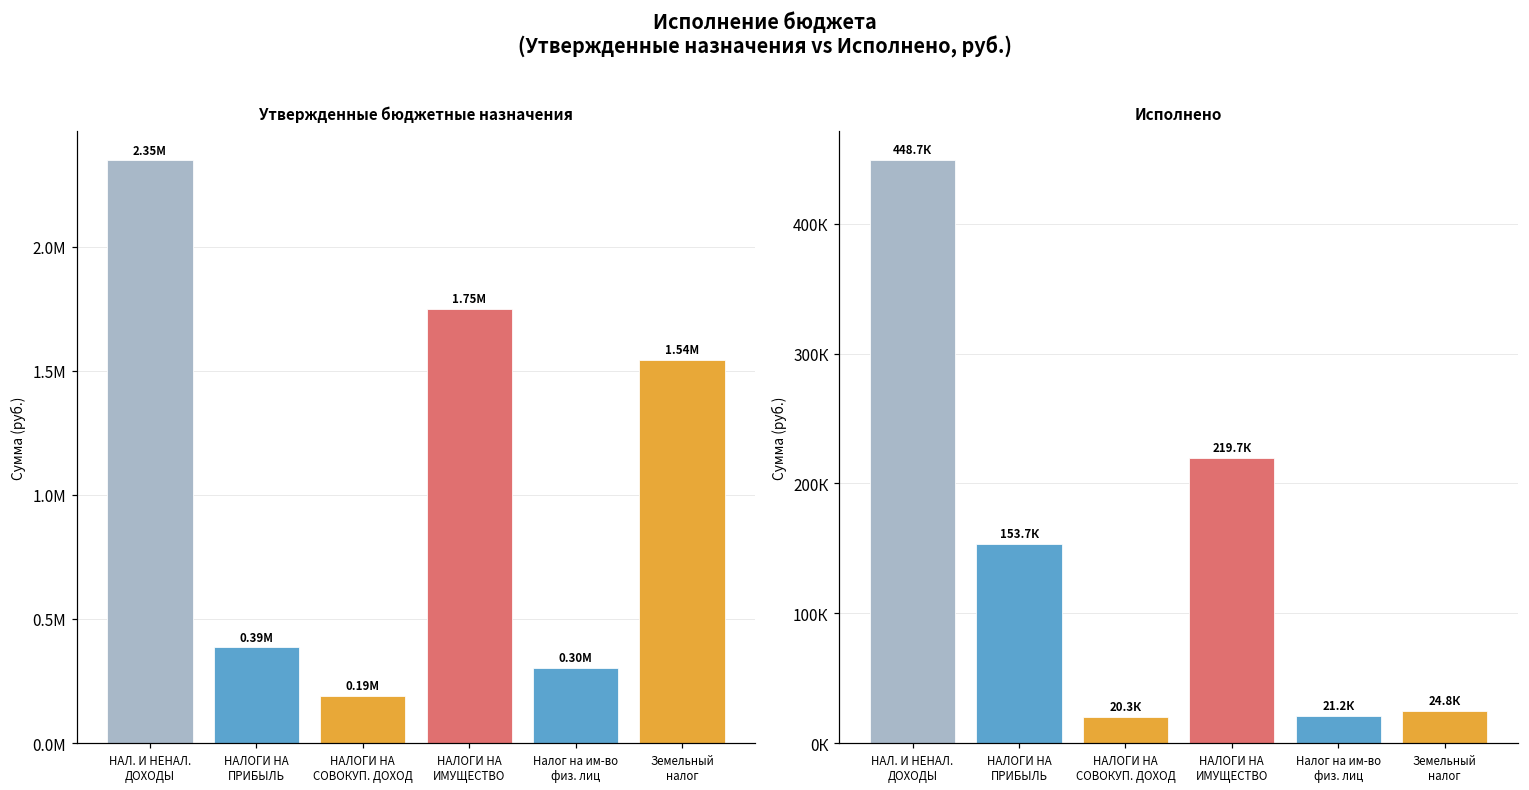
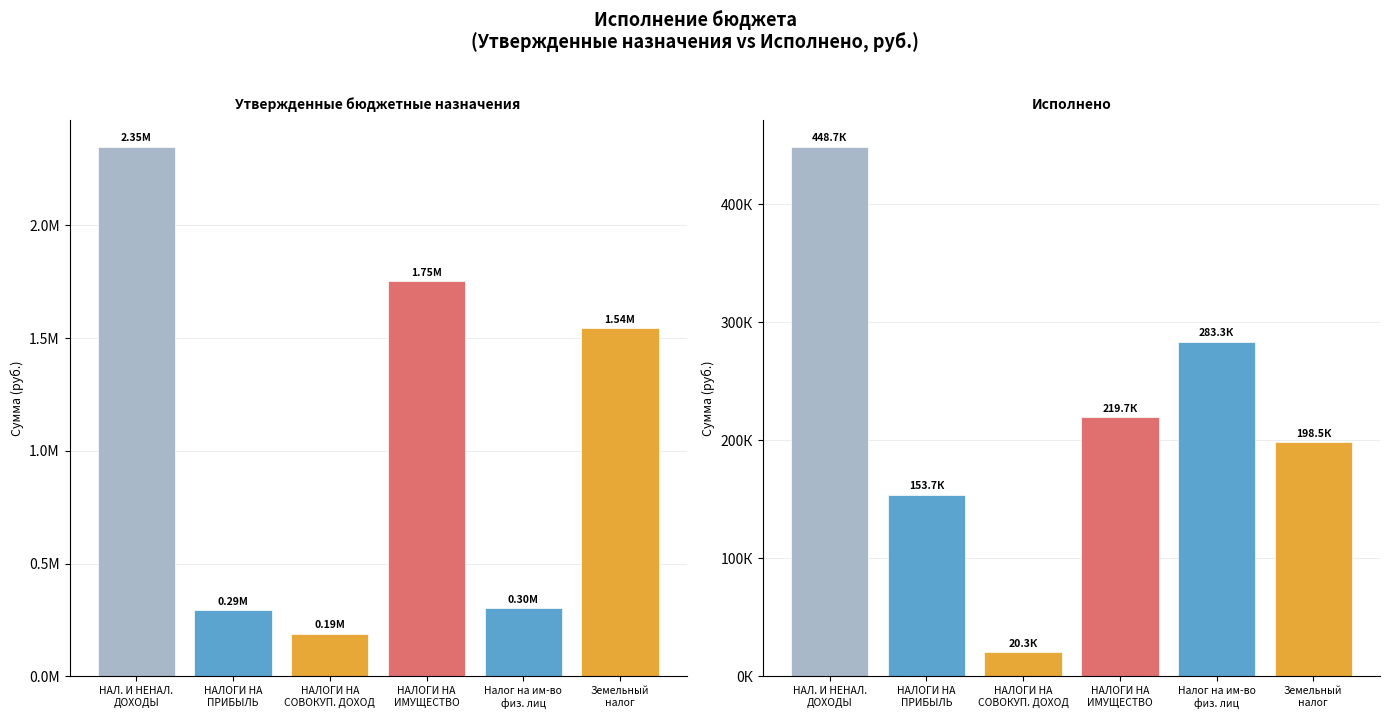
Утвержденные бюджетные назначения, НАЛОГИ НА ПРИБЫЛЬ: 0.39М -> 0.29М
Исполнено, Налог на им-во физ. лиц: 21.2К -> 283.3К
Исполнено, Земельный налог: 24.8К -> 198.5К
